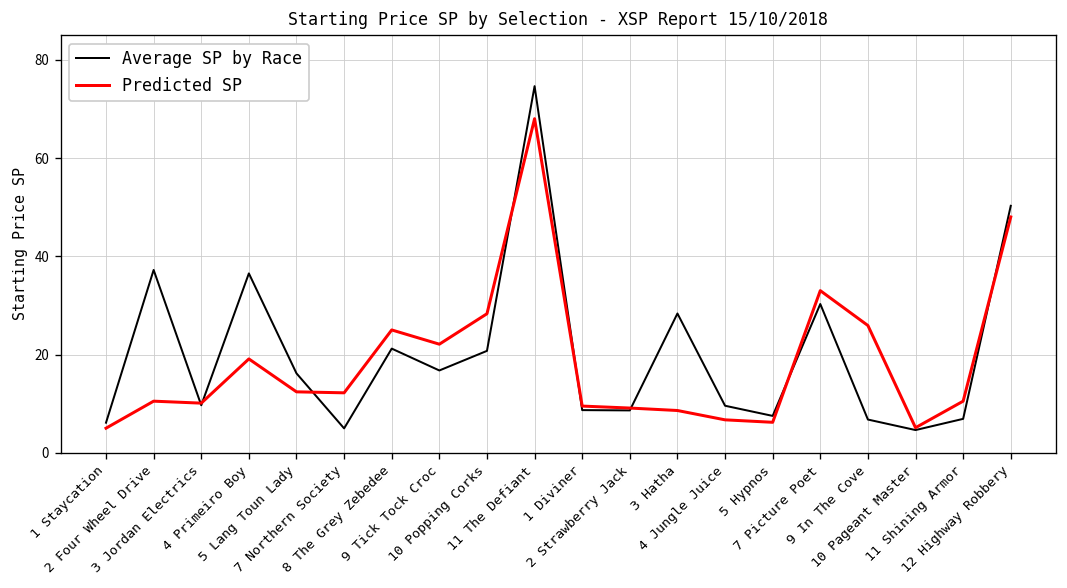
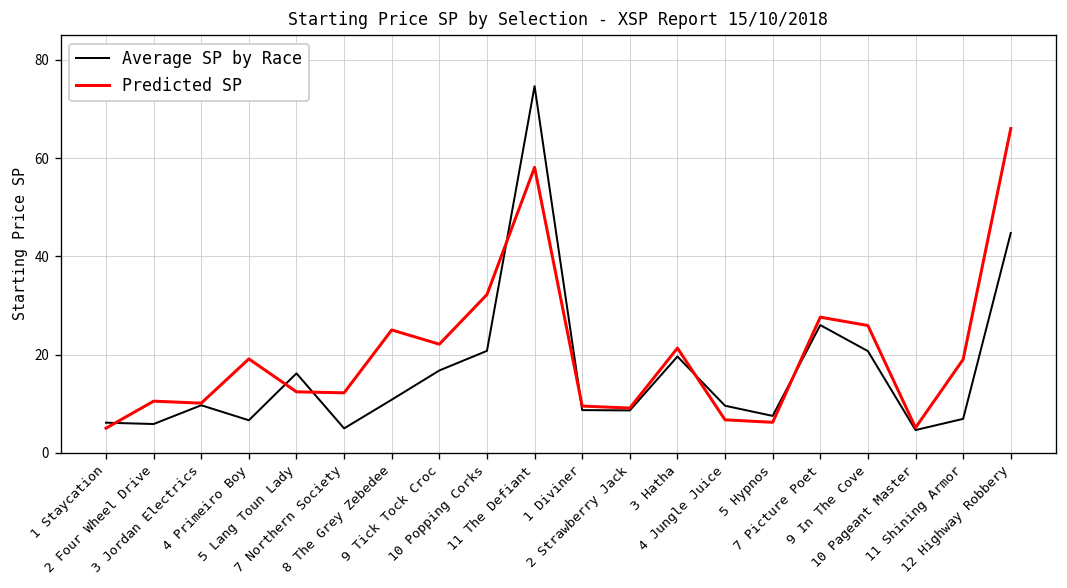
Average SP by Race, 2 Four Wheel Drive: 37 -> 6
Average SP by Race, 4 Primeiro Boy: 37 -> 7
Average SP by Race, 8 The Grey Zebedee: 21 -> 11
Predicted SP, 10 Popping Corks: 28 -> 32
Predicted SP, 11 The Defiant: 68 -> 58
Average SP by Race, 3 Hatha: 28 -> 20
Predicted SP, 3 Hatha: 9 -> 21
Average SP by Race, 7 Picture Poet: 30 -> 26
Predicted SP, 7 Picture Poet: 33 -> 28
Average SP by Race, 9 In The Cove: 7 -> 21
Predicted SP, 11 Shining Armor: 11 -> 19
Average SP by Race, 12 Highway Robbery: 50 -> 45
Predicted SP, 12 Highway Robbery: 48 -> 66
